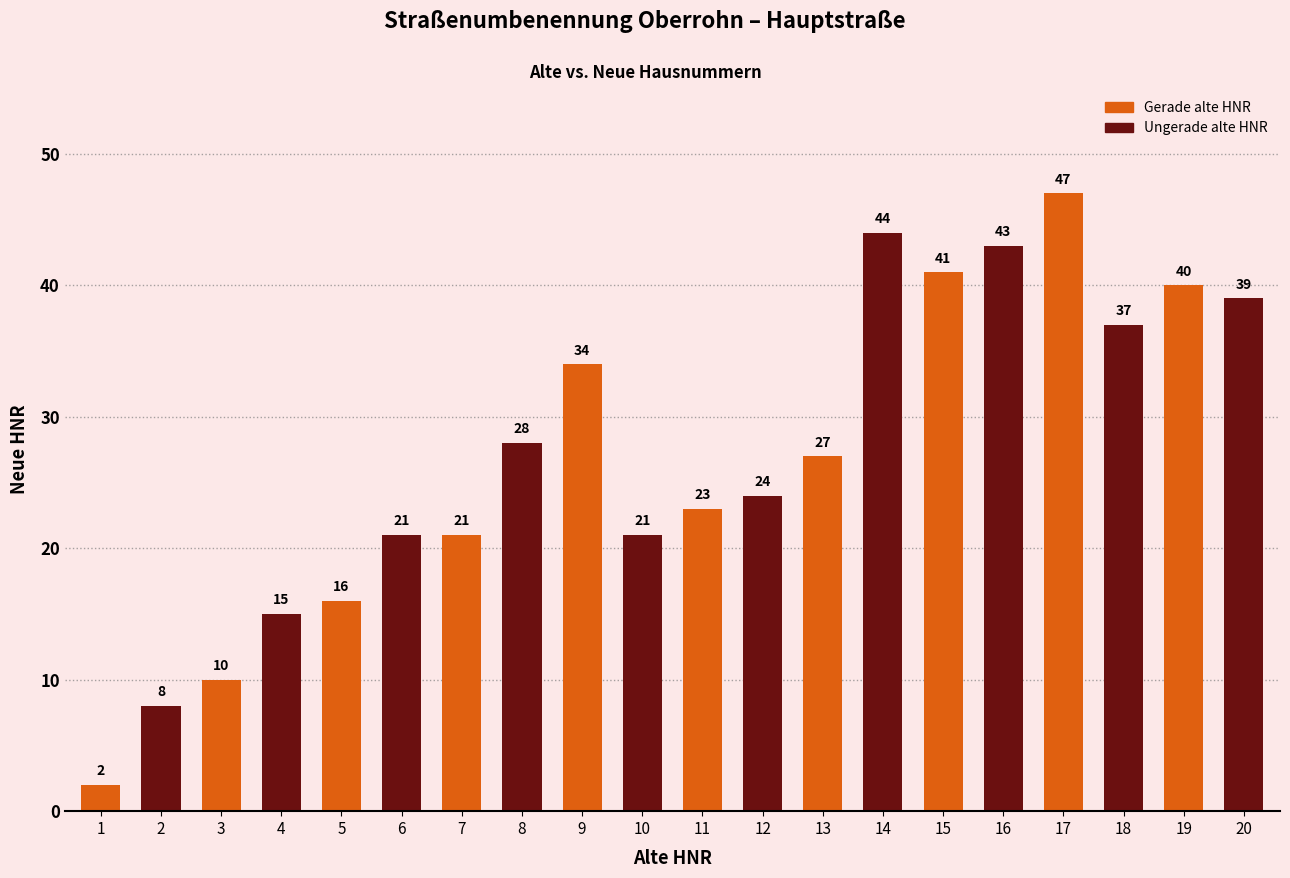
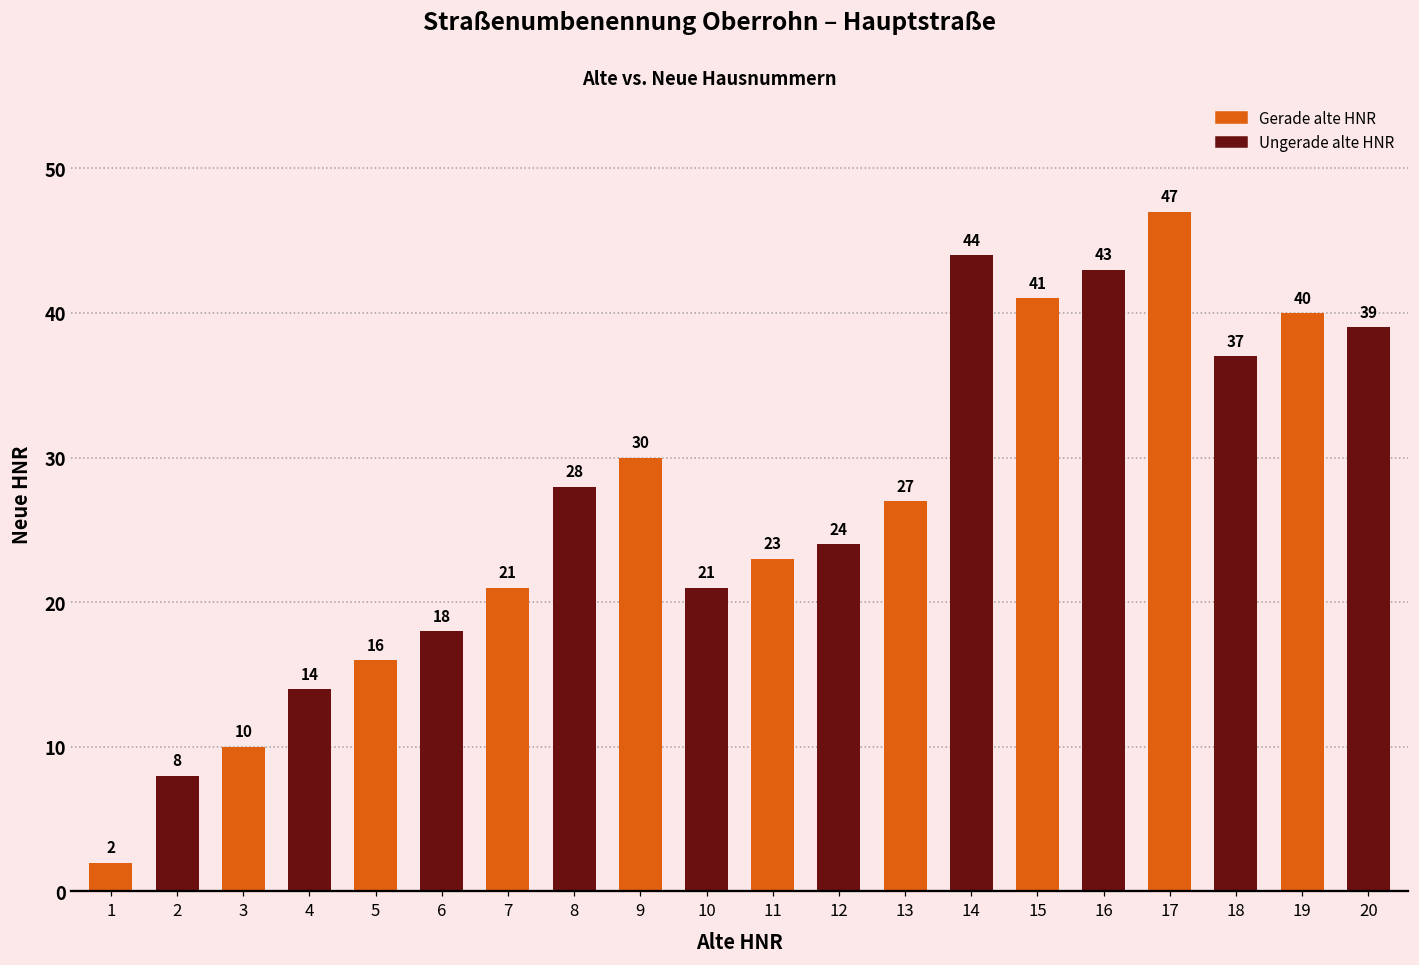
4: 15 -> 14
6: 21 -> 18
9: 34 -> 30
